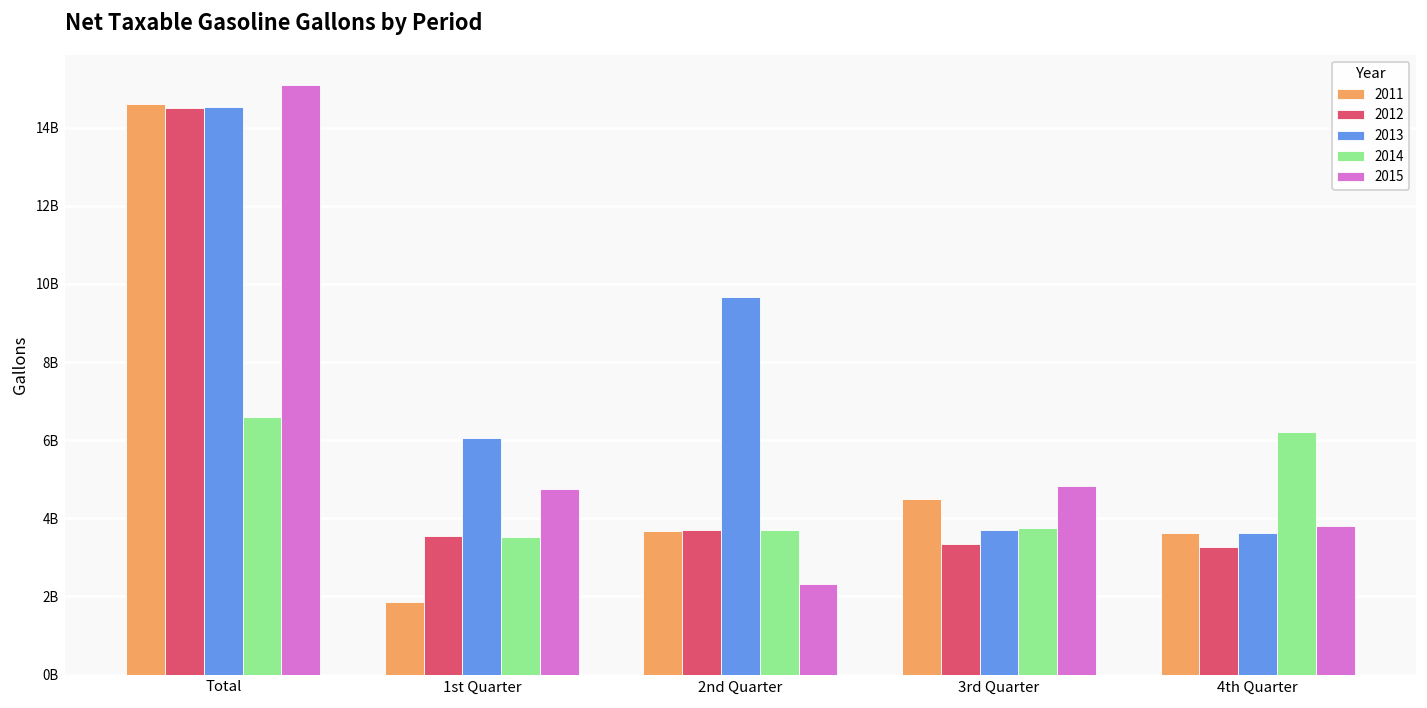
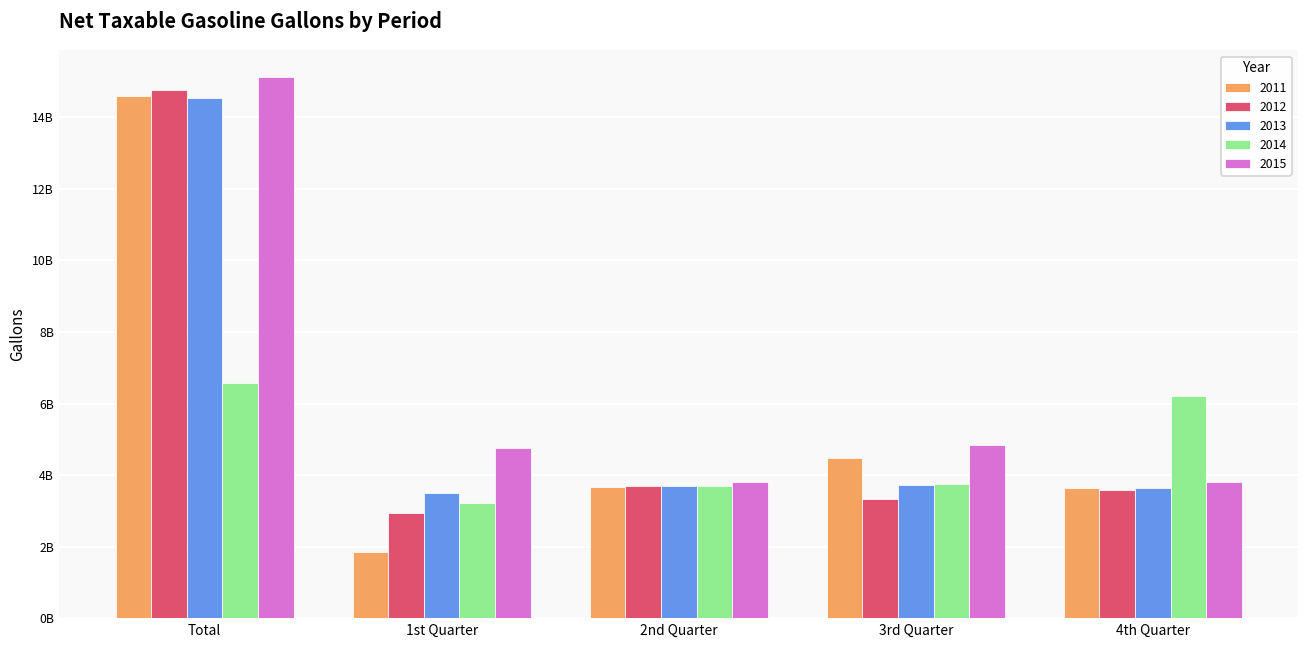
2012, Total: 14500000000 -> 14800000000
2012, 1st Quarter: 3600000000 -> 2900000000
2013, 1st Quarter: 6100000000 -> 3500000000
2014, 1st Quarter: 3500000000 -> 3200000000
2013, 2nd Quarter: 9700000000 -> 3700000000
2015, 2nd Quarter: 2300000000 -> 3800000000
2012, 4th Quarter: 3300000000 -> 3600000000
